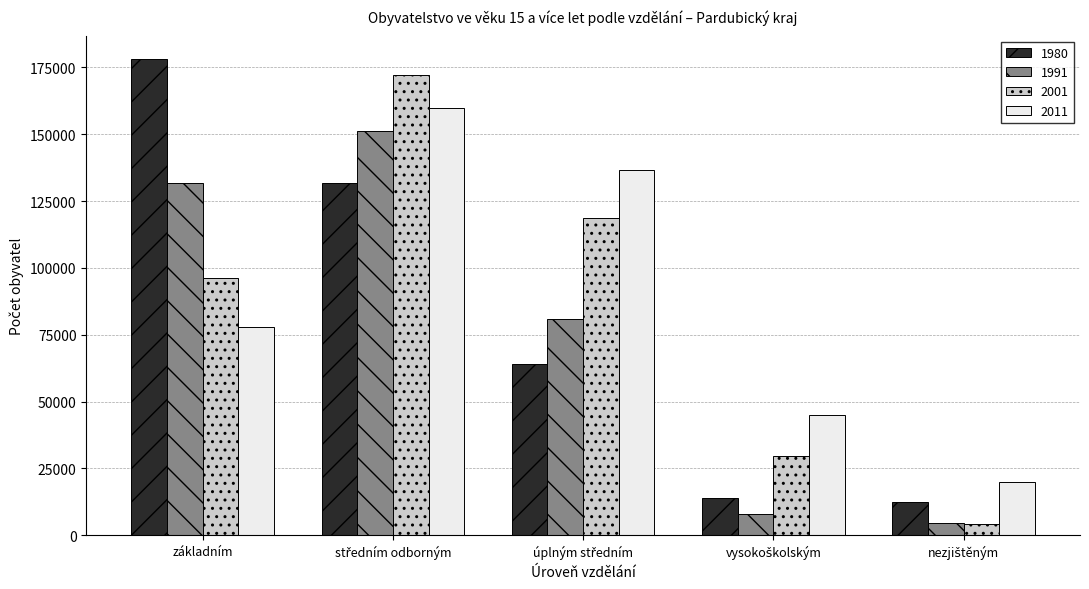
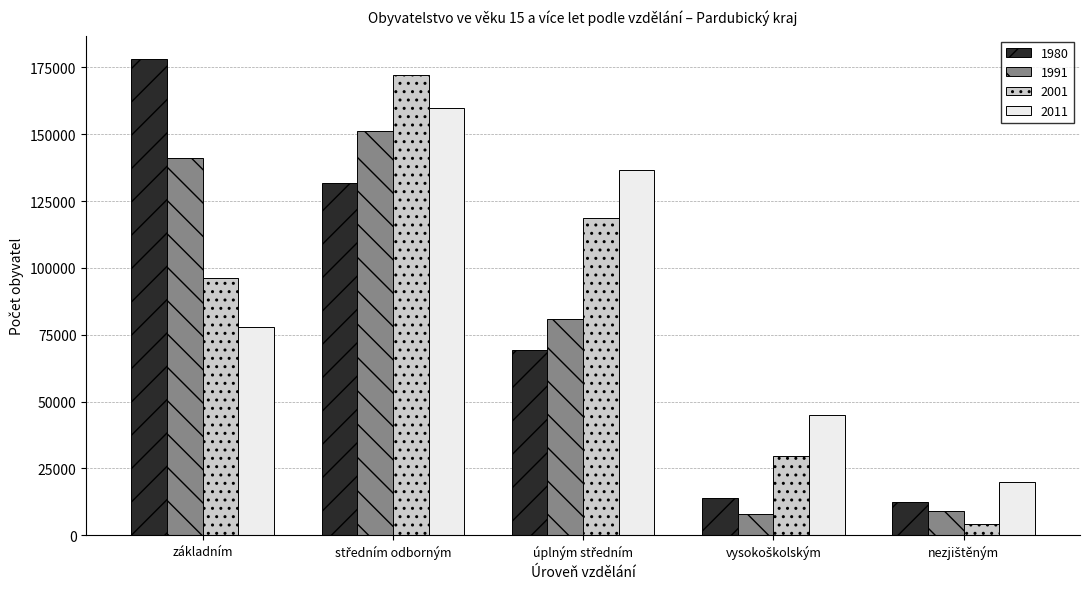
1991, základním: 132000 -> 141000
1980, úplným středním: 64000 -> 69000
1991, nezjištěným: 4000 -> 9000
